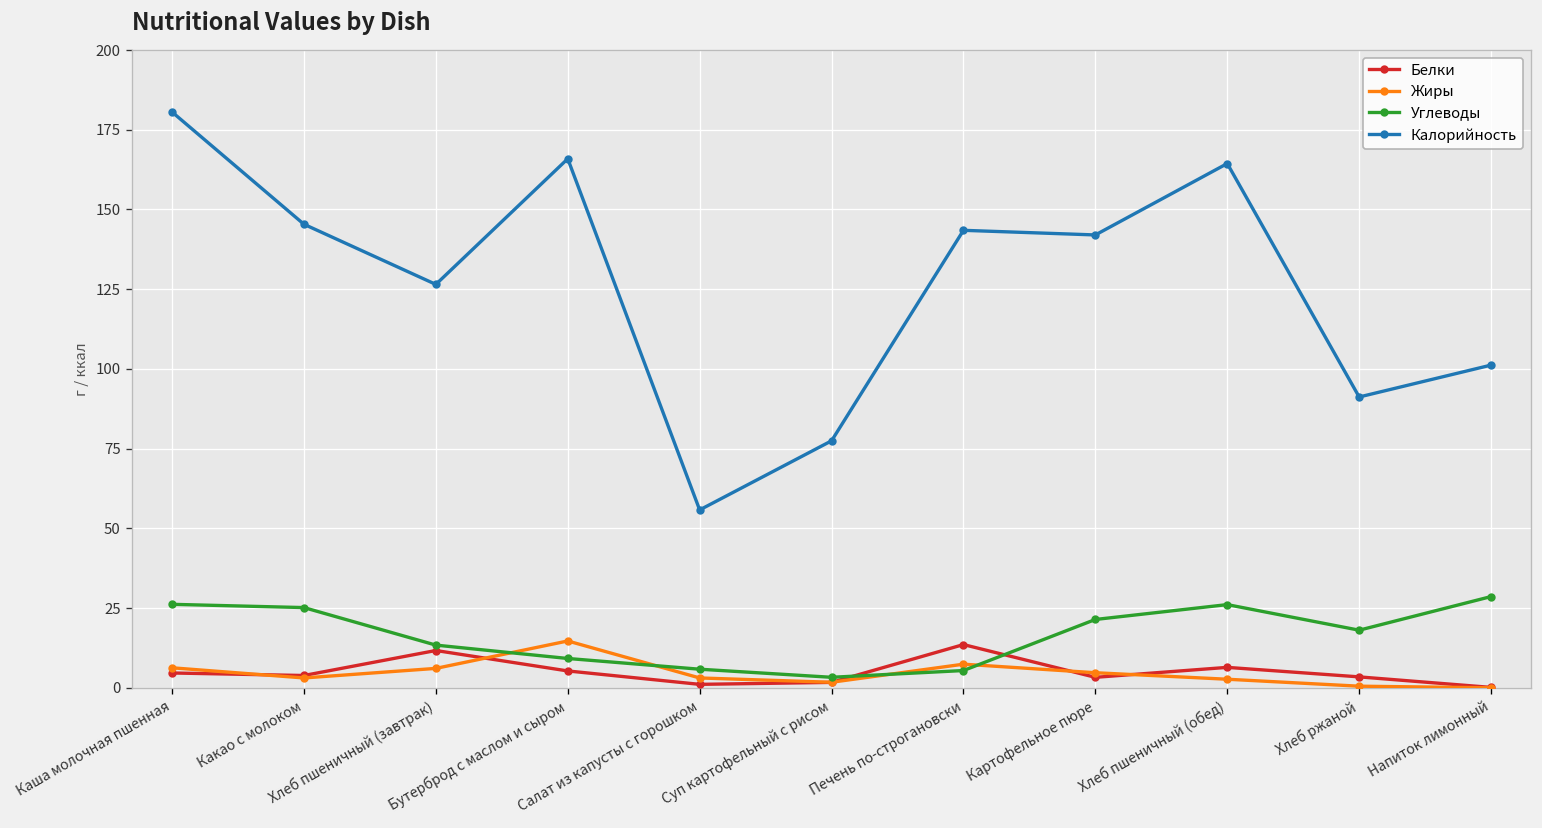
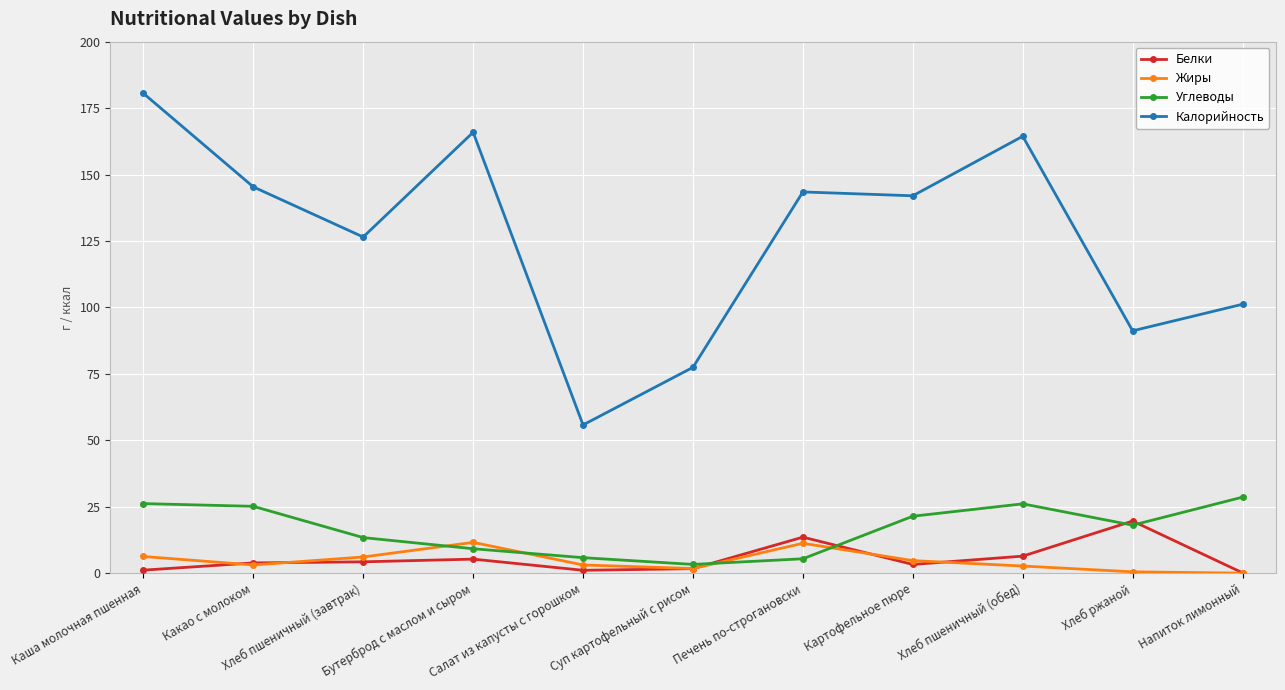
Белки, Каша молочная пшенная: 5 -> 1
Белки, Хлеб пшеничный (завтрак): 12 -> 4
Жиры, Бутерброд с маслом и сыром: 15 -> 12
Жиры, Печень по-строгановски: 7 -> 11
Белки, Хлеб ржаной: 3 -> 20
